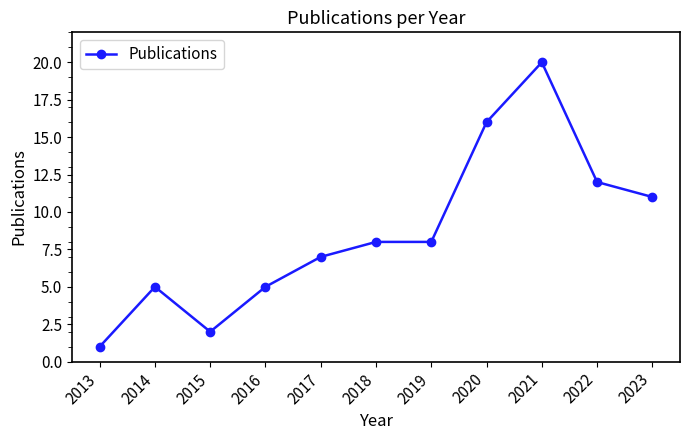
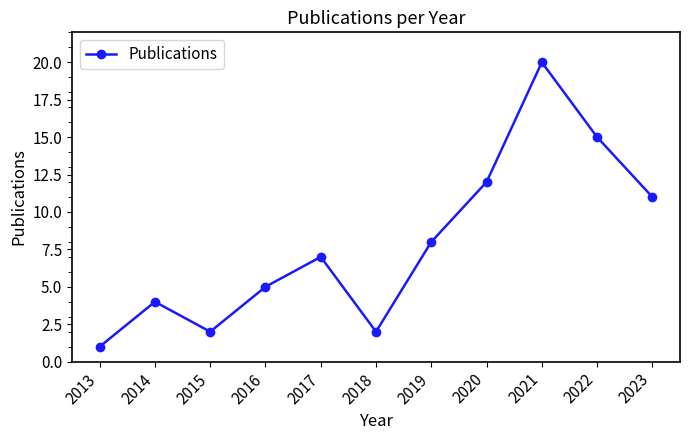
2014: 5 -> 4
2018: 8 -> 2
2020: 16 -> 12
2022: 12 -> 15
